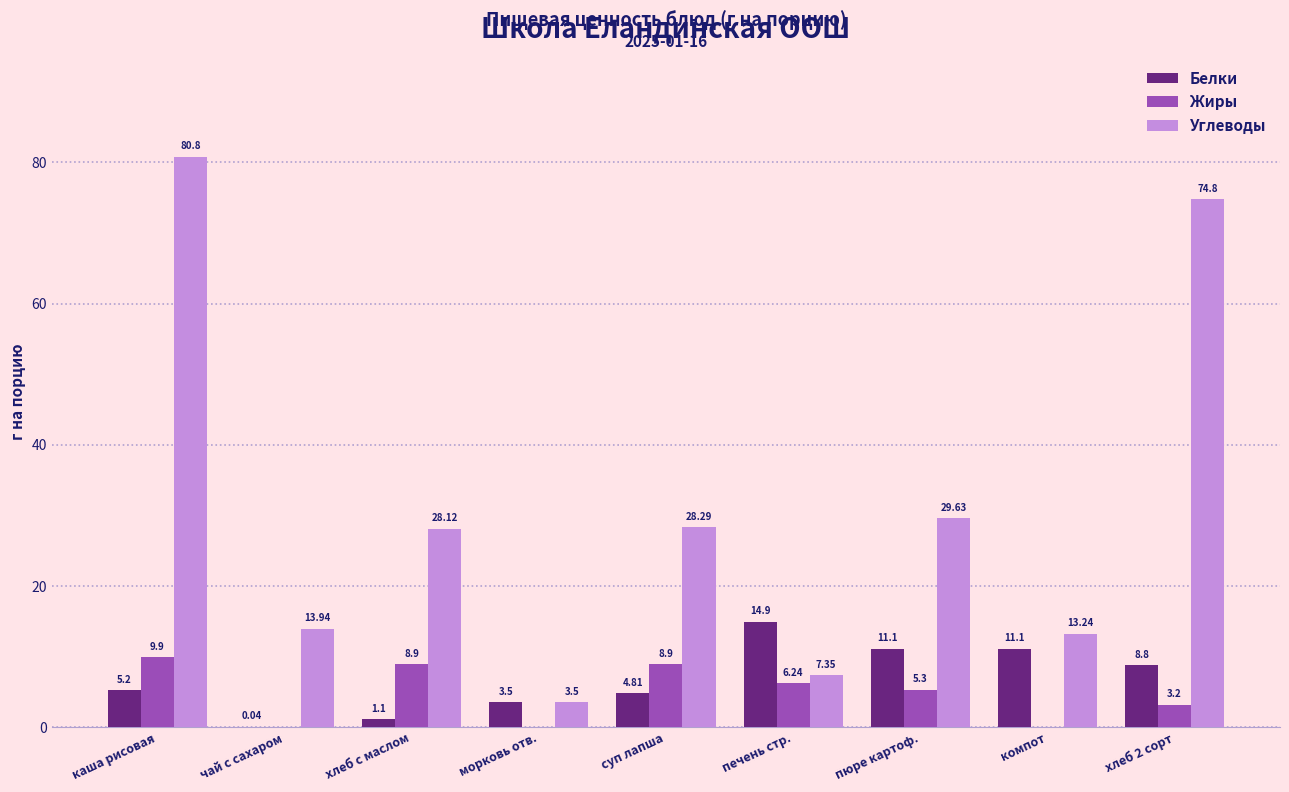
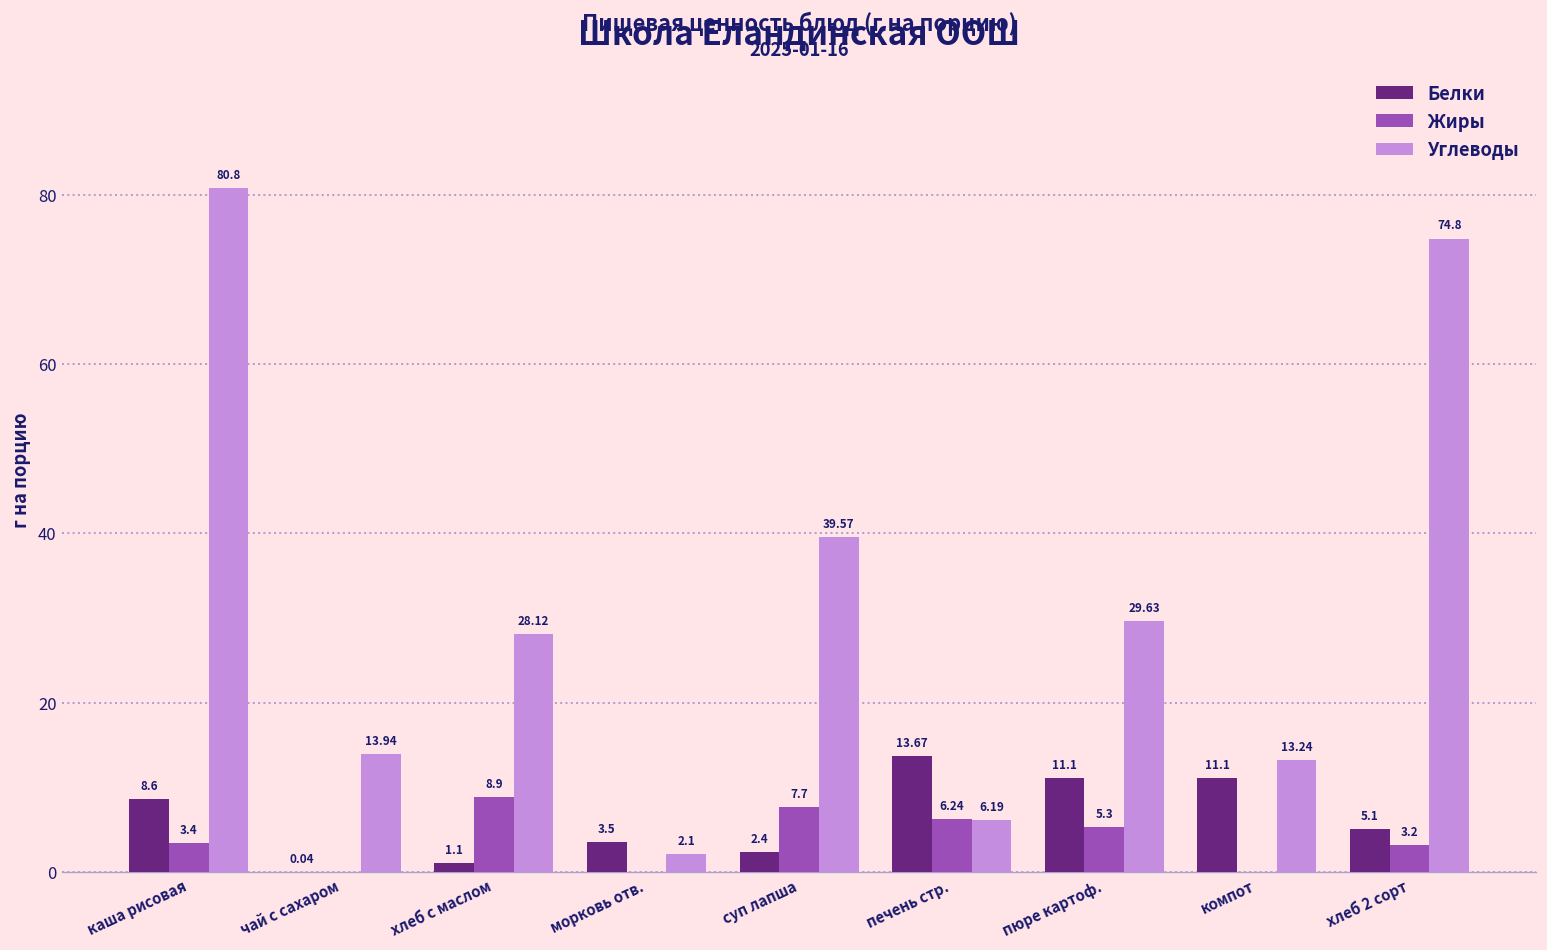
Белки, каша рисовая: 5.2 -> 8.6
Жиры, каша рисовая: 9.9 -> 3.4
Углеводы, морковь отв.: 3.5 -> 2.1
Белки, суп лапша: 4.81 -> 2.4
Жиры, суп лапша: 8.9 -> 7.7
Углеводы, суп лапша: 28.29 -> 39.57
Белки, печень стр.: 14.9 -> 13.67
Углеводы, печень стр.: 7.35 -> 6.19
Белки, хлеб 2 сорт: 8.8 -> 5.1
